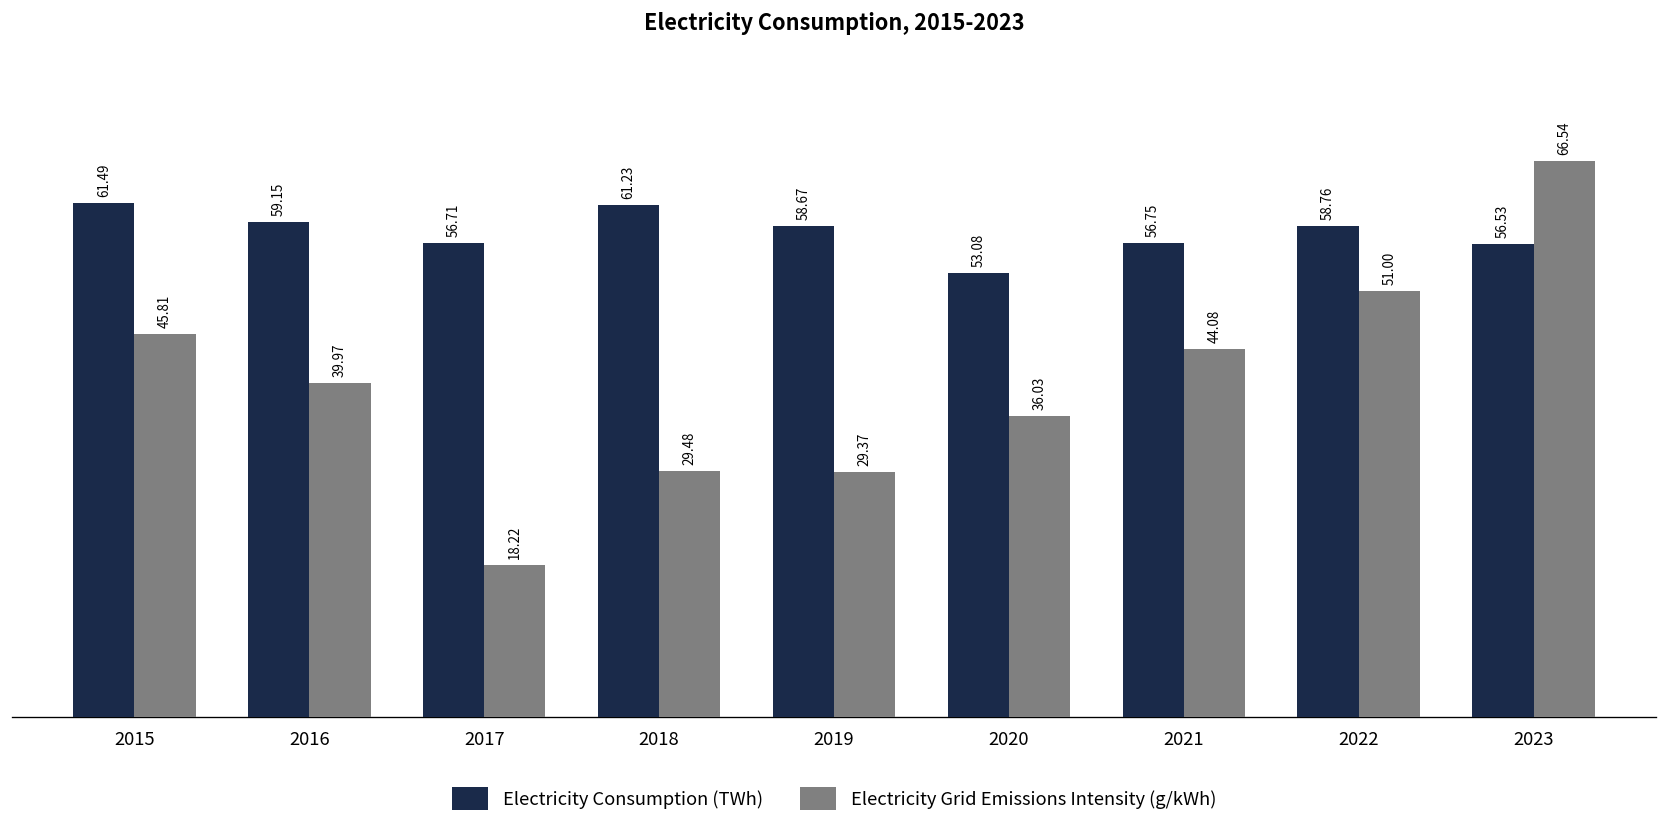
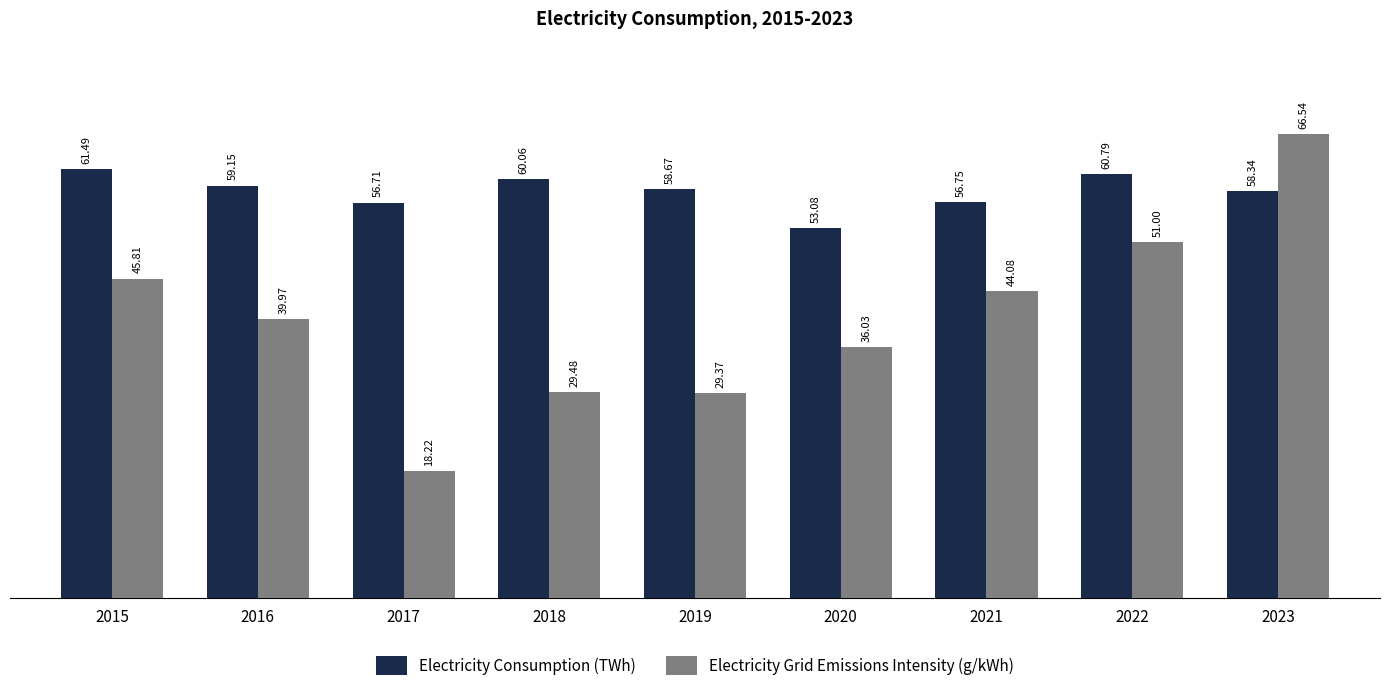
Electricity Consumption (TWh), 2018: 61.23 -> 60.06
Electricity Consumption (TWh), 2022: 58.76 -> 60.79
Electricity Consumption (TWh), 2023: 56.53 -> 58.34
